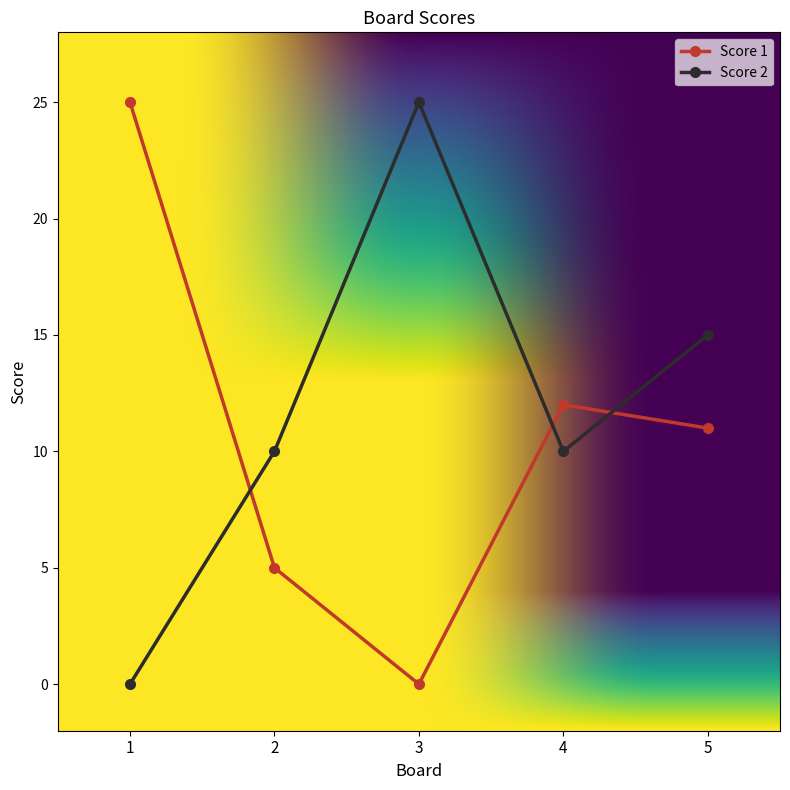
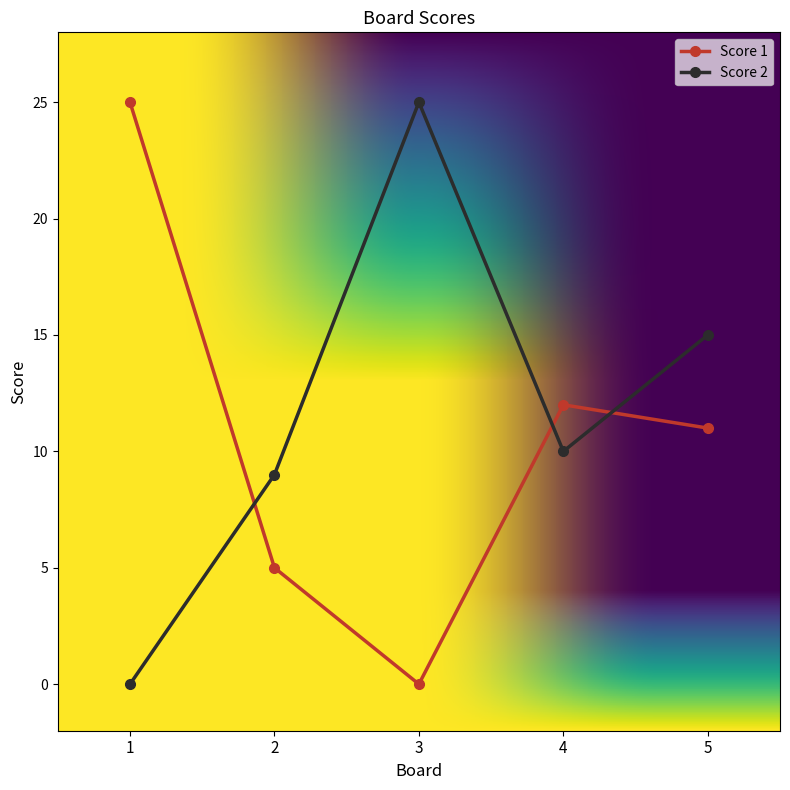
Score 2, 2: 10 -> 9
